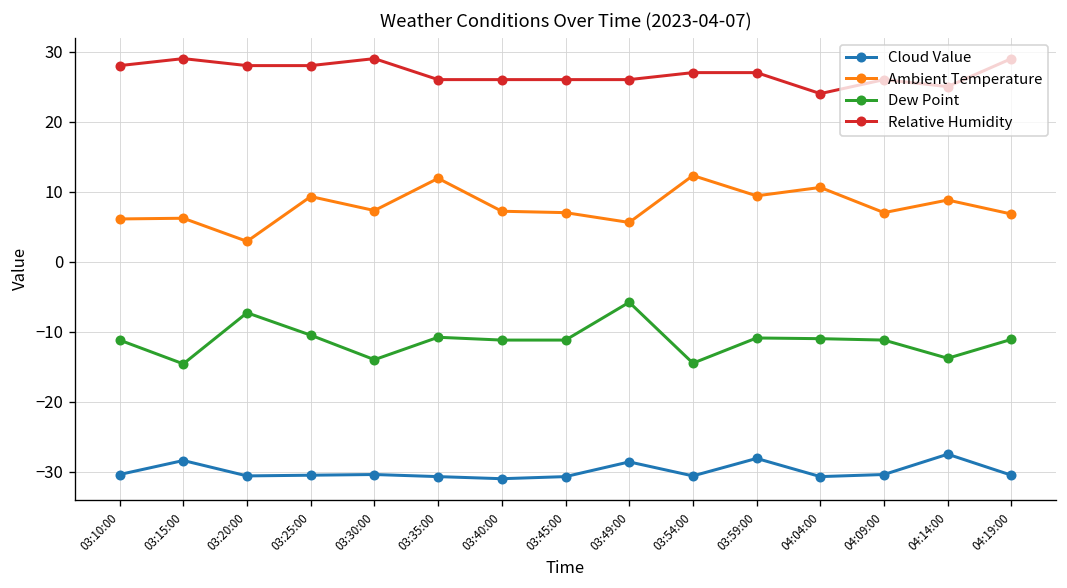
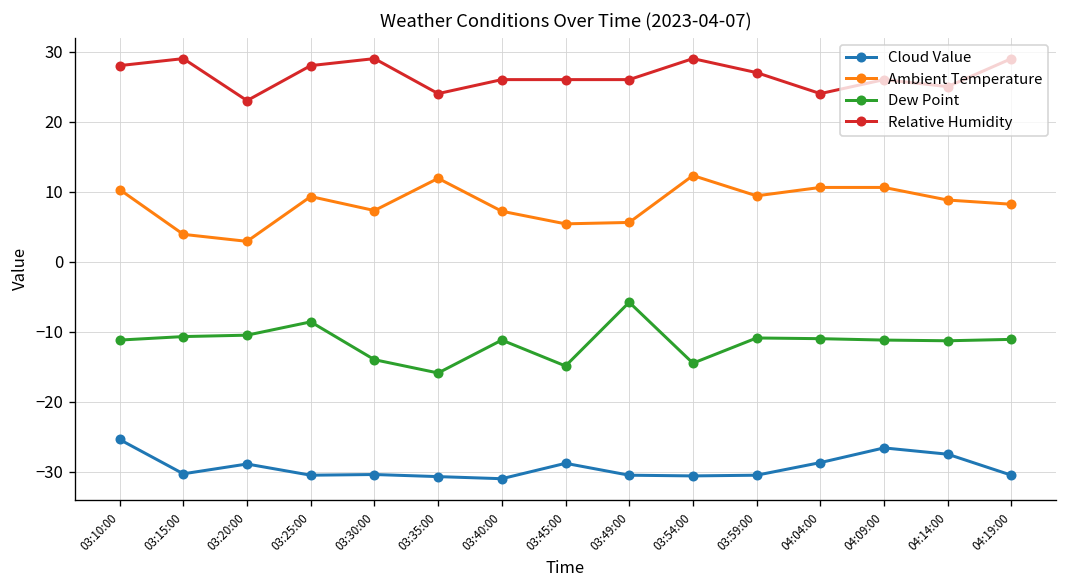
Cloud Value, 03:10:00: -30 -> -25
Ambient Temperature, 03:10:00: 6 -> 10
Cloud Value, 03:15:00: -28 -> -30
Ambient Temperature, 03:15:00: 6 -> 4
Dew Point, 03:15:00: -15 -> -11
Cloud Value, 03:20:00: -31 -> -29
Dew Point, 03:20:00: -7 -> -11
Relative Humidity, 03:20:00: 28 -> 23
Dew Point, 03:25:00: -11 -> -9
Dew Point, 03:35:00: -11 -> -16
Relative Humidity, 03:35:00: 26 -> 24
Cloud Value, 03:45:00: -31 -> -29
Ambient Temperature, 03:45:00: 7 -> 5
Dew Point, 03:45:00: -11 -> -15
Cloud Value, 03:49:00: -29 -> -31
Relative Humidity, 03:54:00: 27 -> 29
Cloud Value, 03:59:00: -28 -> -31
Cloud Value, 04:04:00: -31 -> -29
Cloud Value, 04:09:00: -30 -> -27
Ambient Temperature, 04:09:00: 7 -> 11
Dew Point, 04:14:00: -14 -> -11
Ambient Temperature, 04:19:00: 7 -> 8
